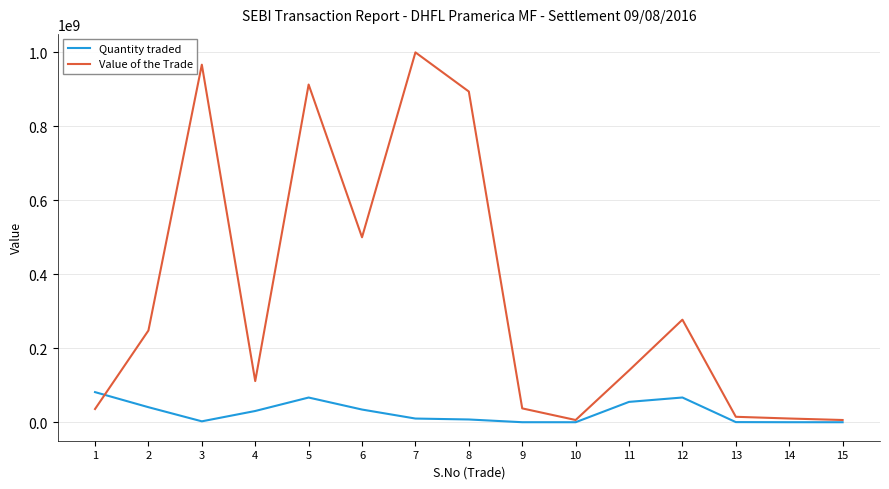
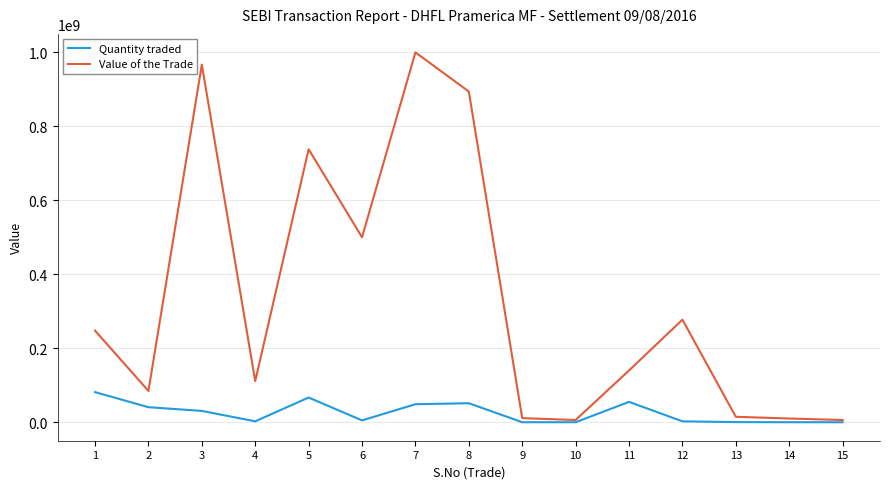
Value of the Trade, 1: 40000000 -> 250000000
Value of the Trade, 2: 250000000 -> 80000000
Quantity traded, 3: 0 -> 30000000
Quantity traded, 4: 30000000 -> 0
Value of the Trade, 5: 910000000 -> 740000000
Quantity traded, 6: 30000000 -> 10000000
Quantity traded, 7: 10000000 -> 50000000
Quantity traded, 8: 10000000 -> 50000000
Value of the Trade, 9: 40000000 -> 10000000
Quantity traded, 12: 70000000 -> 0
